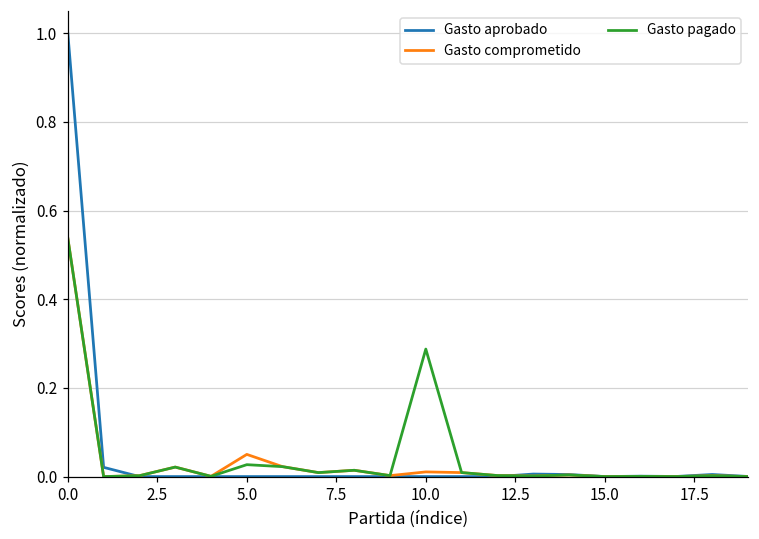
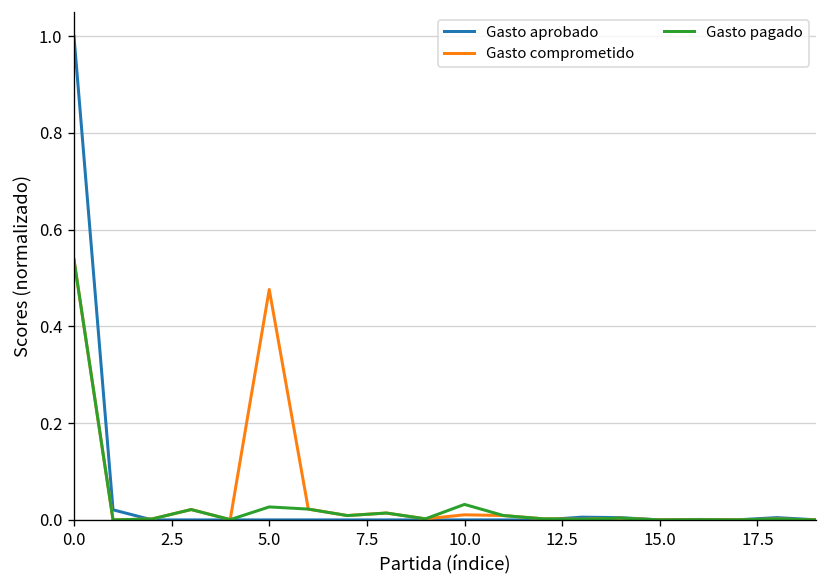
Gasto comprometido, 5.0: 0.05 -> 0.48
Gasto pagado, 10.0: 0.29 -> 0.03
